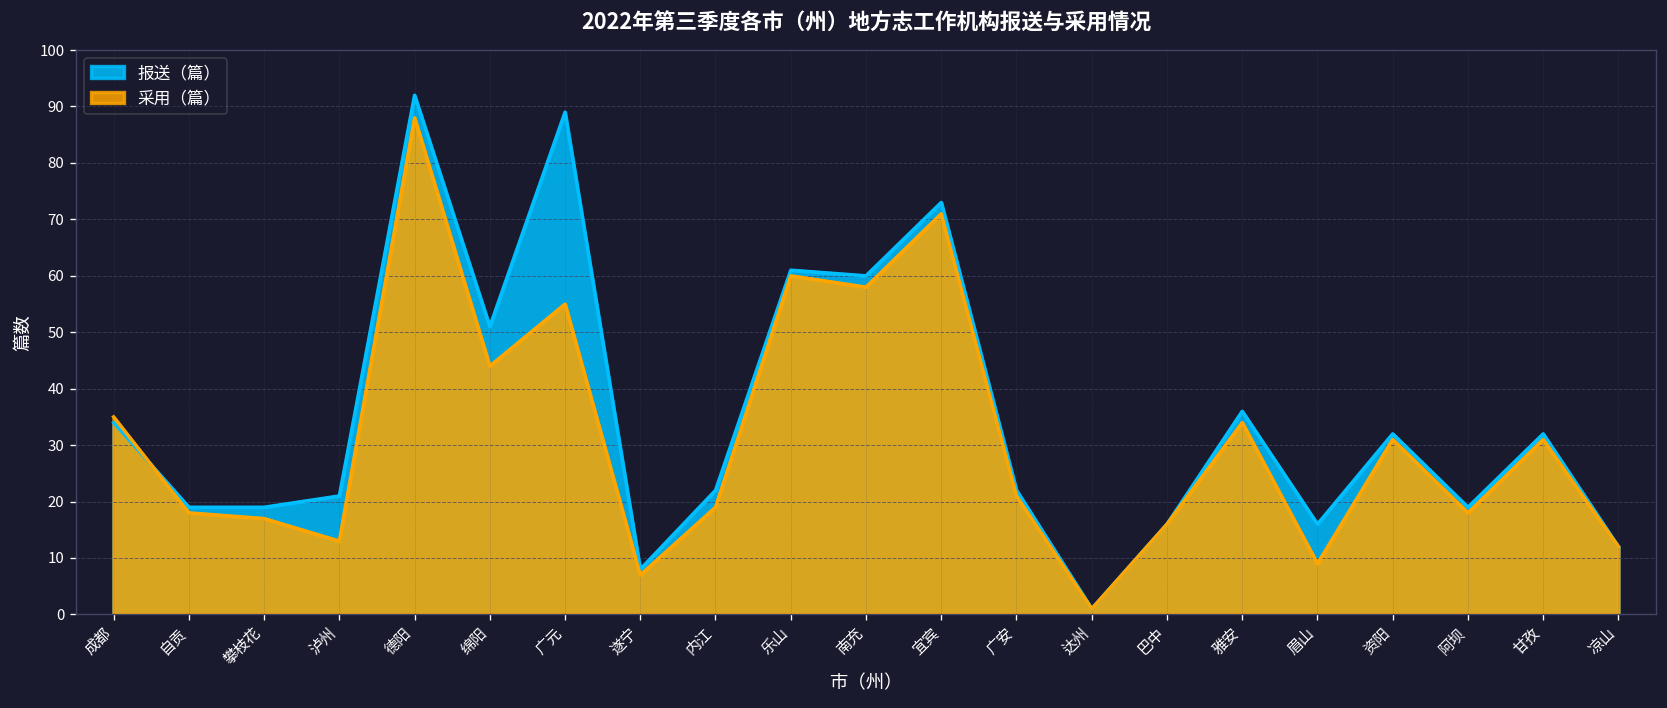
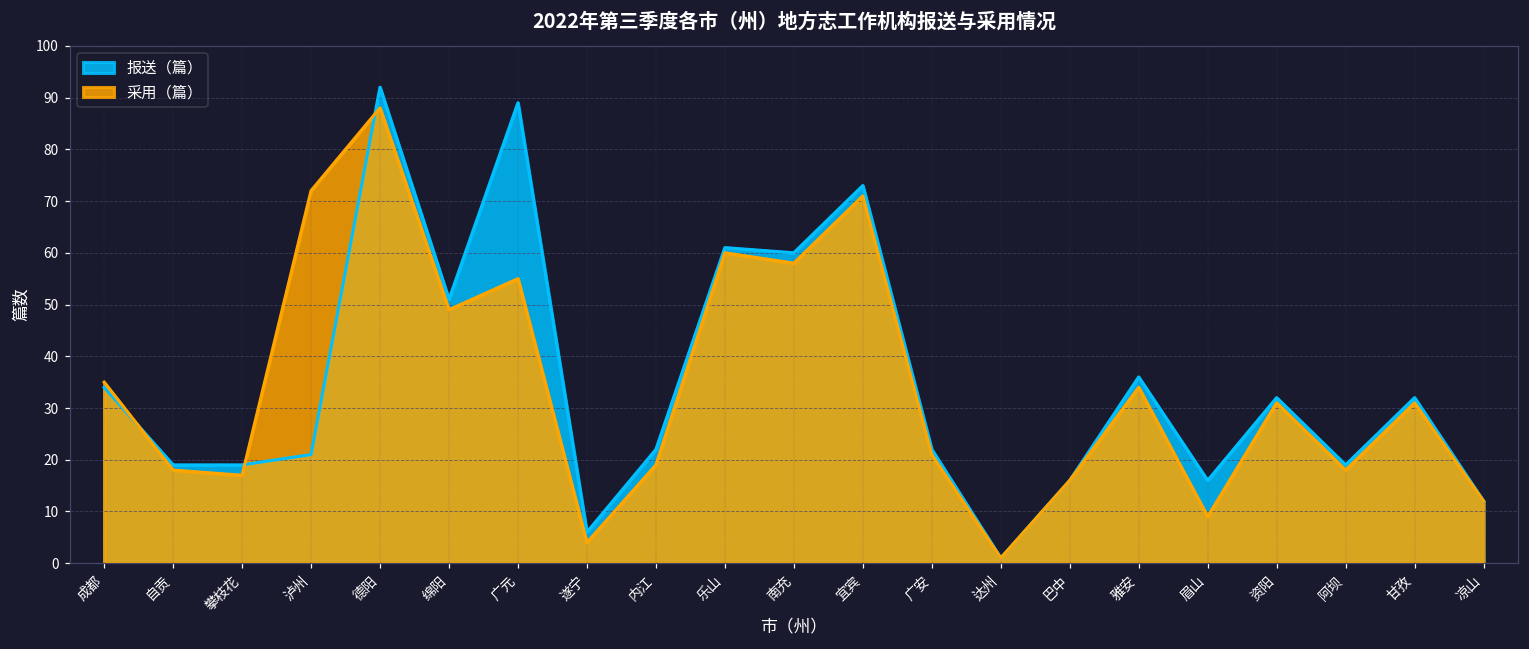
采用（篇）, 泸州: 13 -> 72
采用（篇）, 绵阳: 44 -> 49
报送（篇）, 遂宁: 8 -> 6
采用（篇）, 遂宁: 7 -> 4
